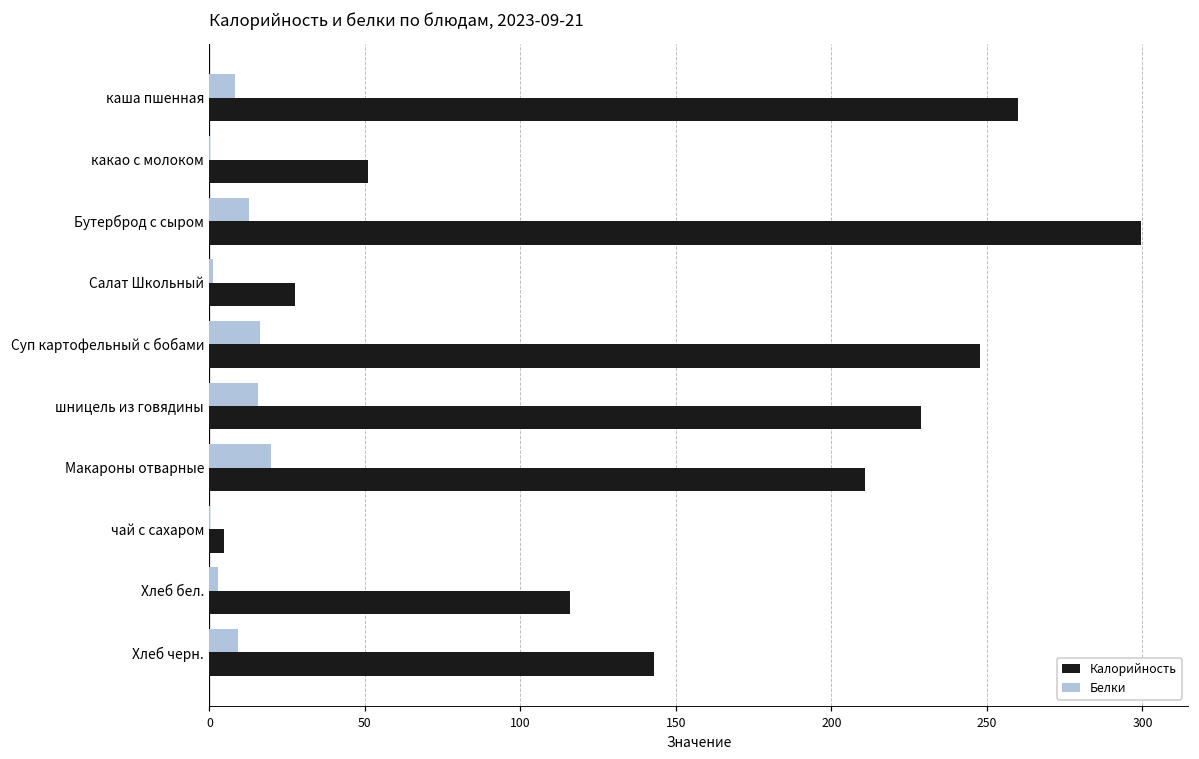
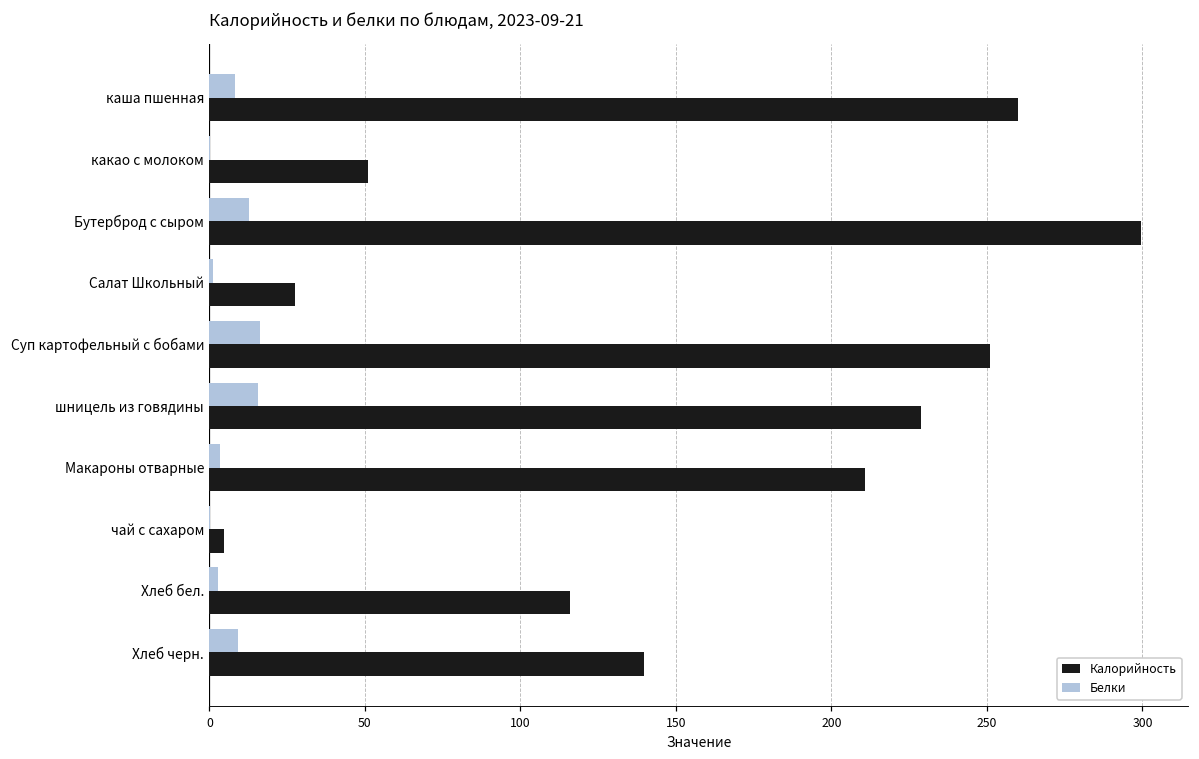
Калорийность, Суп картофельный с бобами: 248 -> 251
Белки, Макароны отварные: 20 -> 3
Калорийность, Хлеб черн.: 143 -> 140
